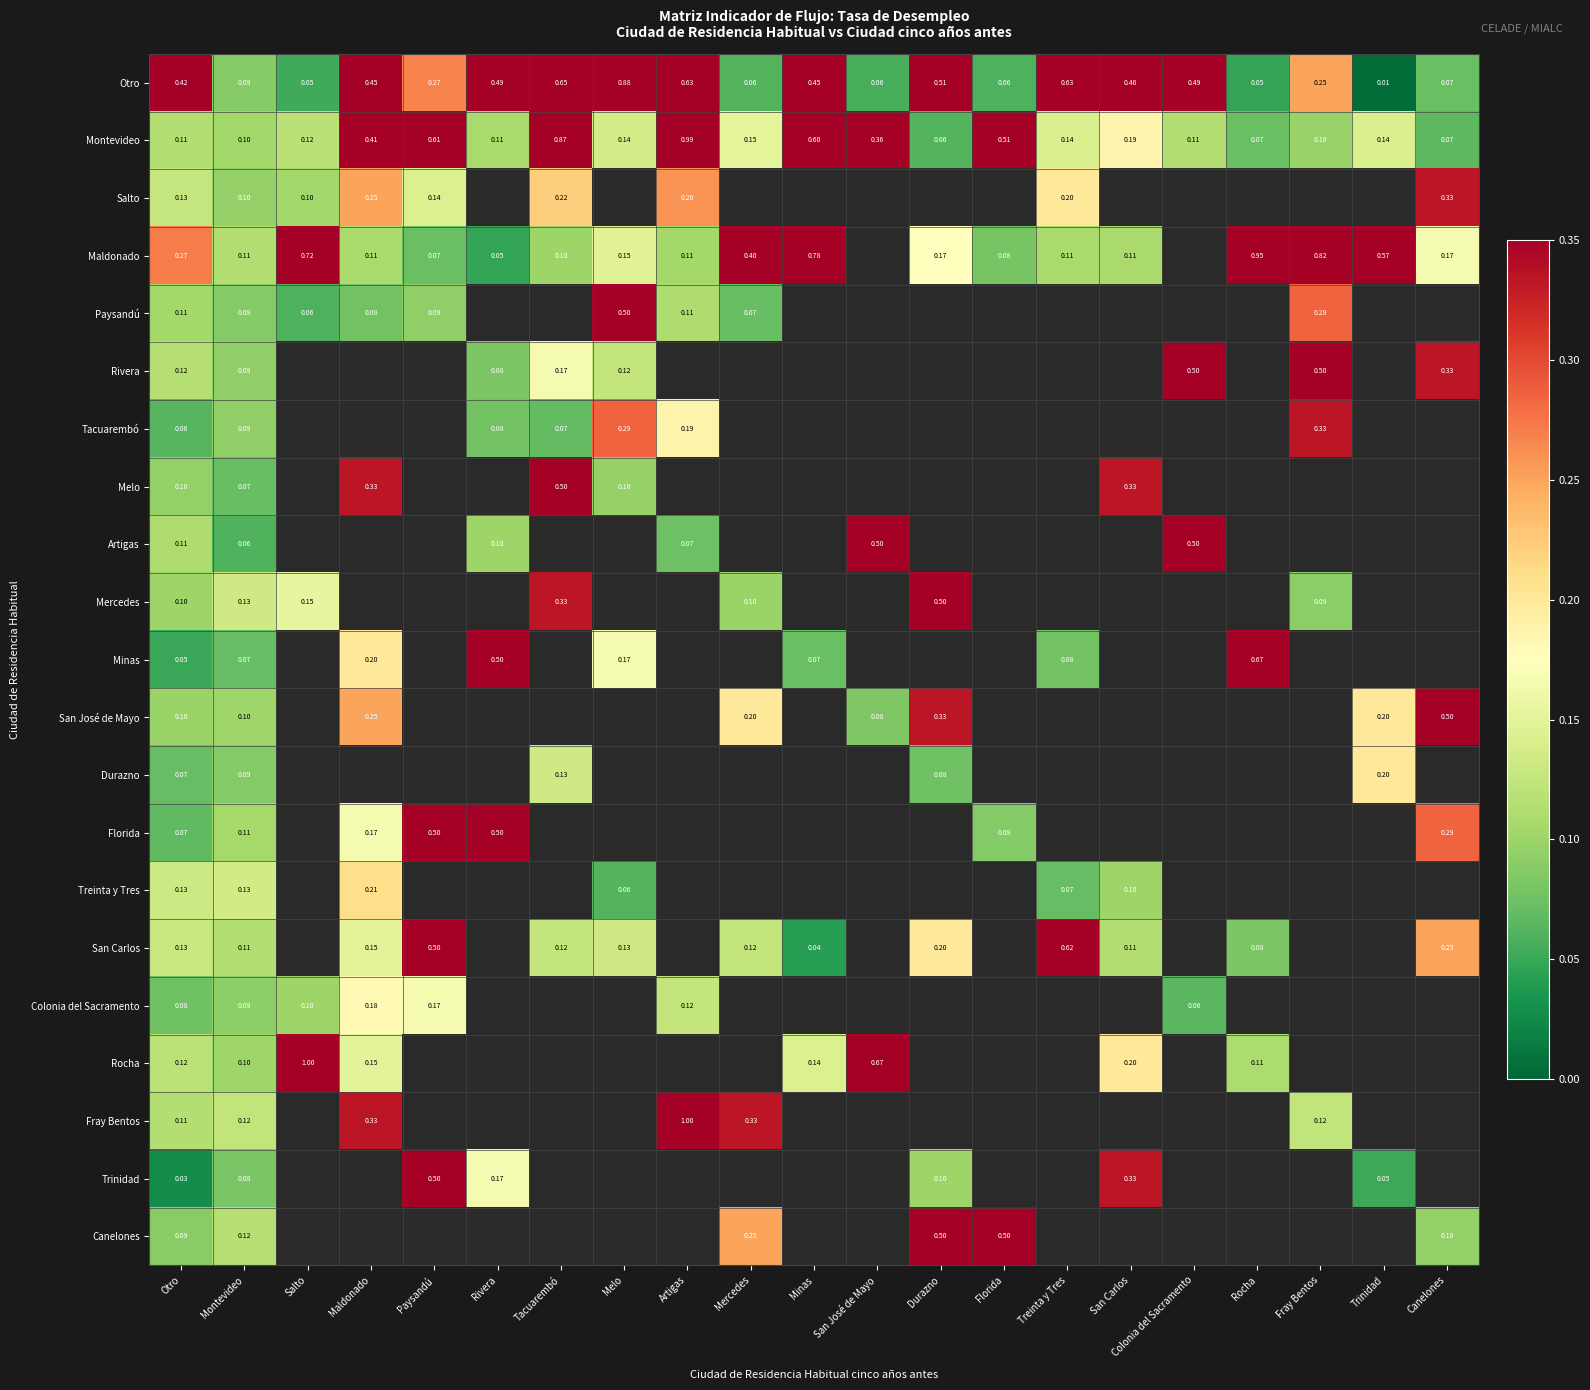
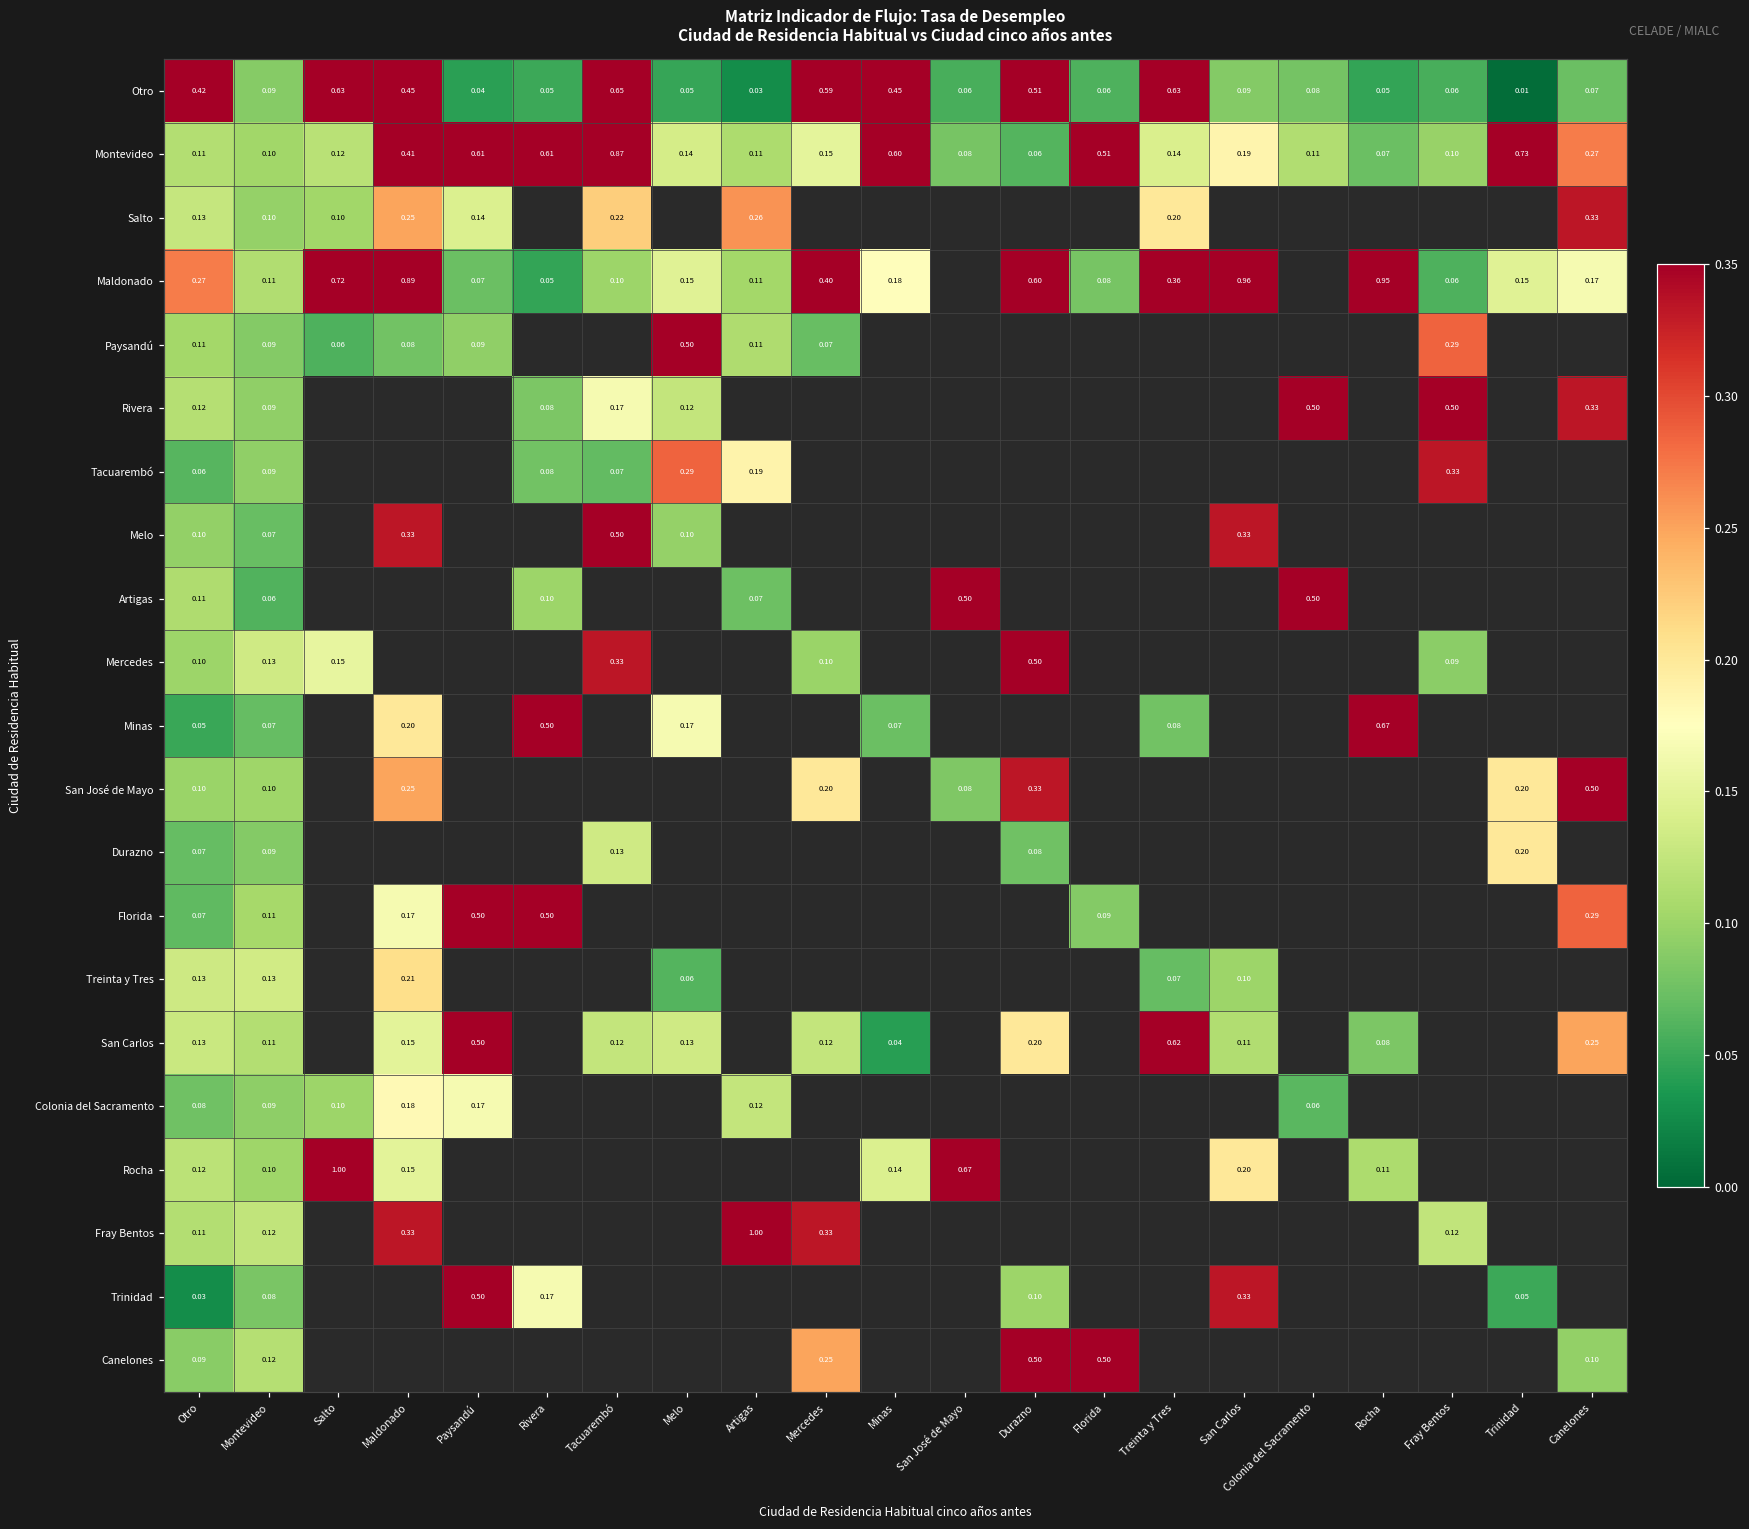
Otro, Salto: 0.05 -> 0.63
Otro, Paysandú: 0.27 -> 0.04
Otro, Rivera: 0.49 -> 0.05
Otro, Melo: 0.88 -> 0.05
Otro, Artigas: 0.63 -> 0.03
Otro, Mercedes: 0.06 -> 0.59
Otro, San Carlos: 0.46 -> 0.09
Otro, Colonia del Sacramento: 0.49 -> 0.08
Otro, Fray Bentos: 0.25 -> 0.06
Montevideo, Rivera: 0.11 -> 0.61
Montevideo, Artigas: 0.99 -> 0.11
Montevideo, San José de Mayo: 0.36 -> 0.08
Montevideo, Trinidad: 0.14 -> 0.73
Montevideo, Canelones: 0.07 -> 0.27
Maldonado, Maldonado: 0.11 -> 0.89
Maldonado, Minas: 0.78 -> 0.18
Maldonado, Durazno: 0.17 -> 0.60
Maldonado, Treinta y Tres: 0.11 -> 0.36
Maldonado, San Carlos: 0.11 -> 0.96
Maldonado, Fray Bentos: 0.82 -> 0.06
Maldonado, Trinidad: 0.57 -> 0.15
